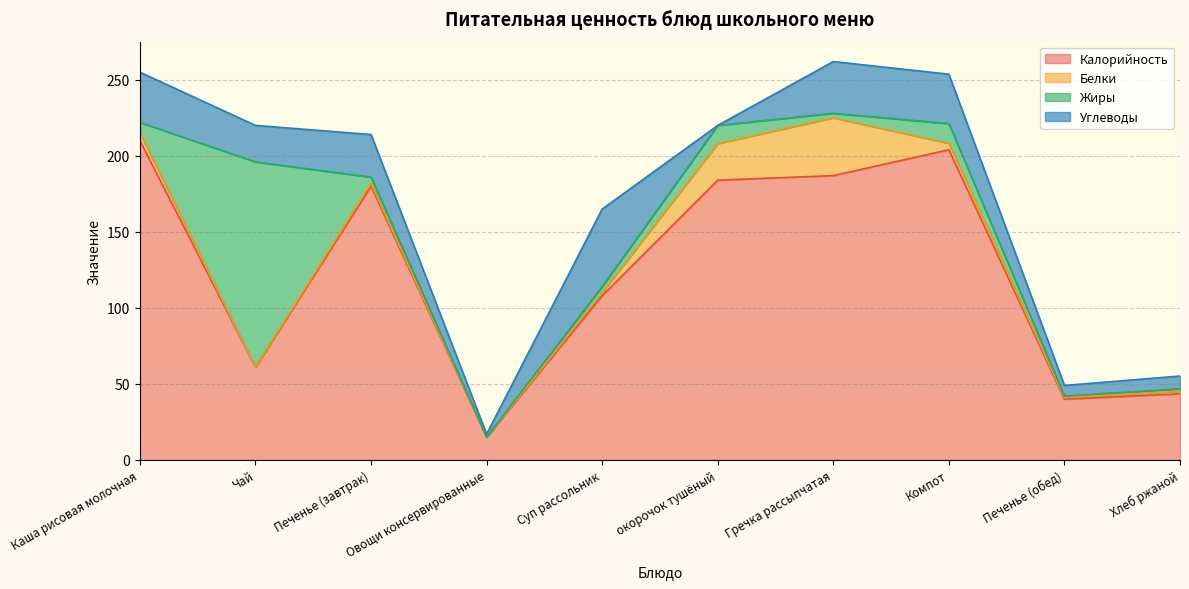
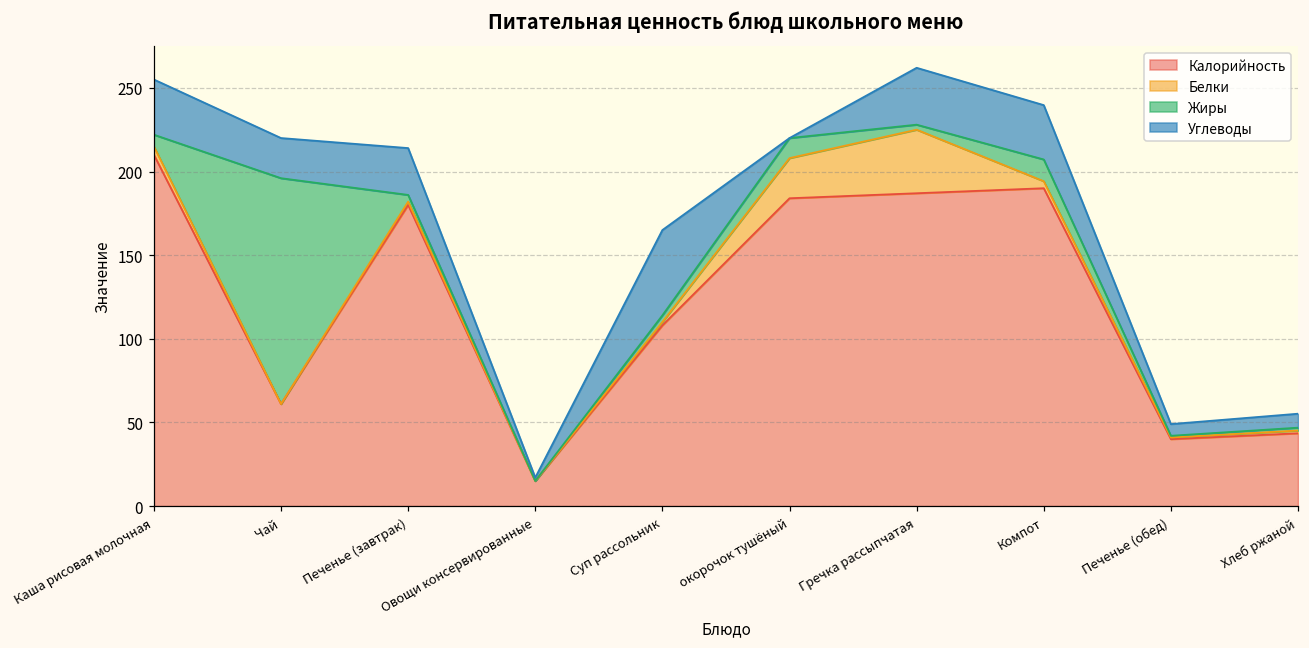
Калорийность, Компот: 204 -> 190
